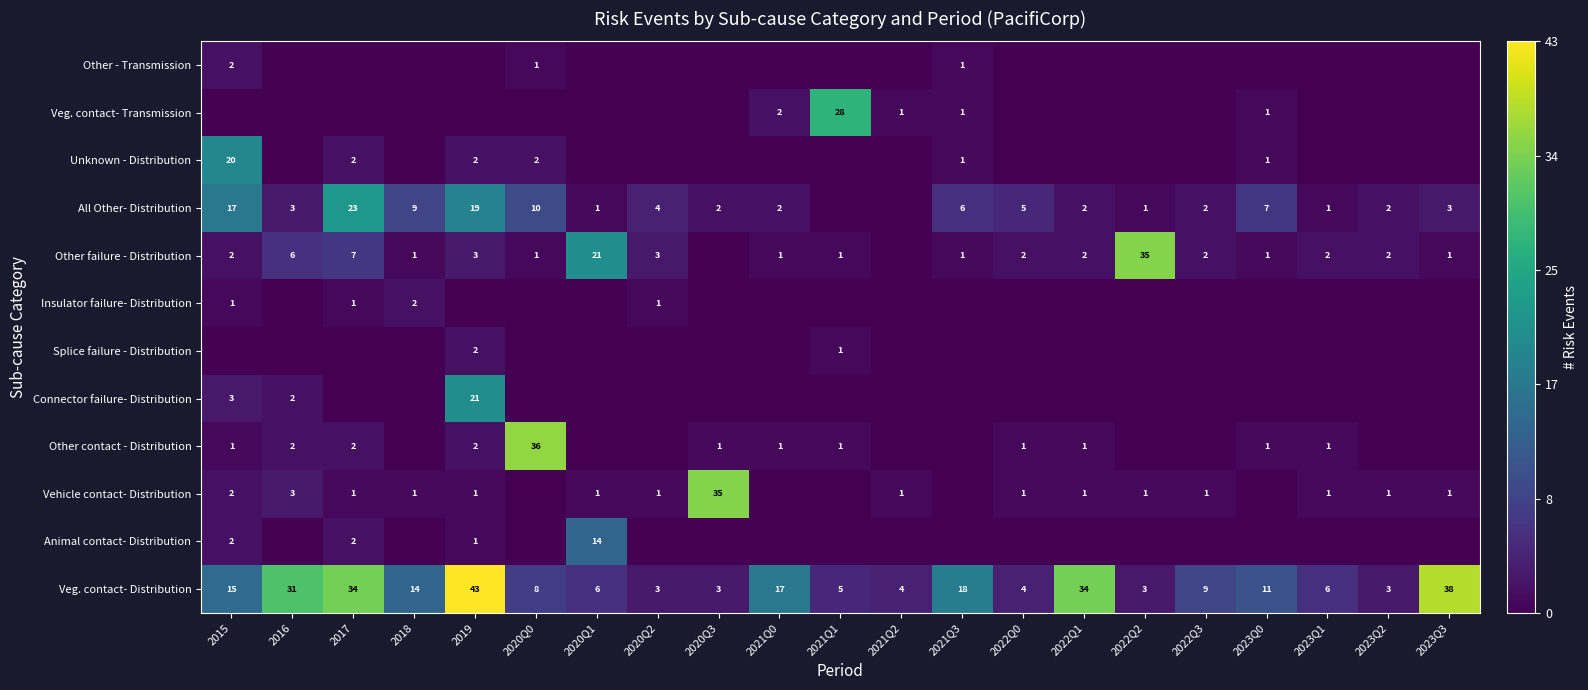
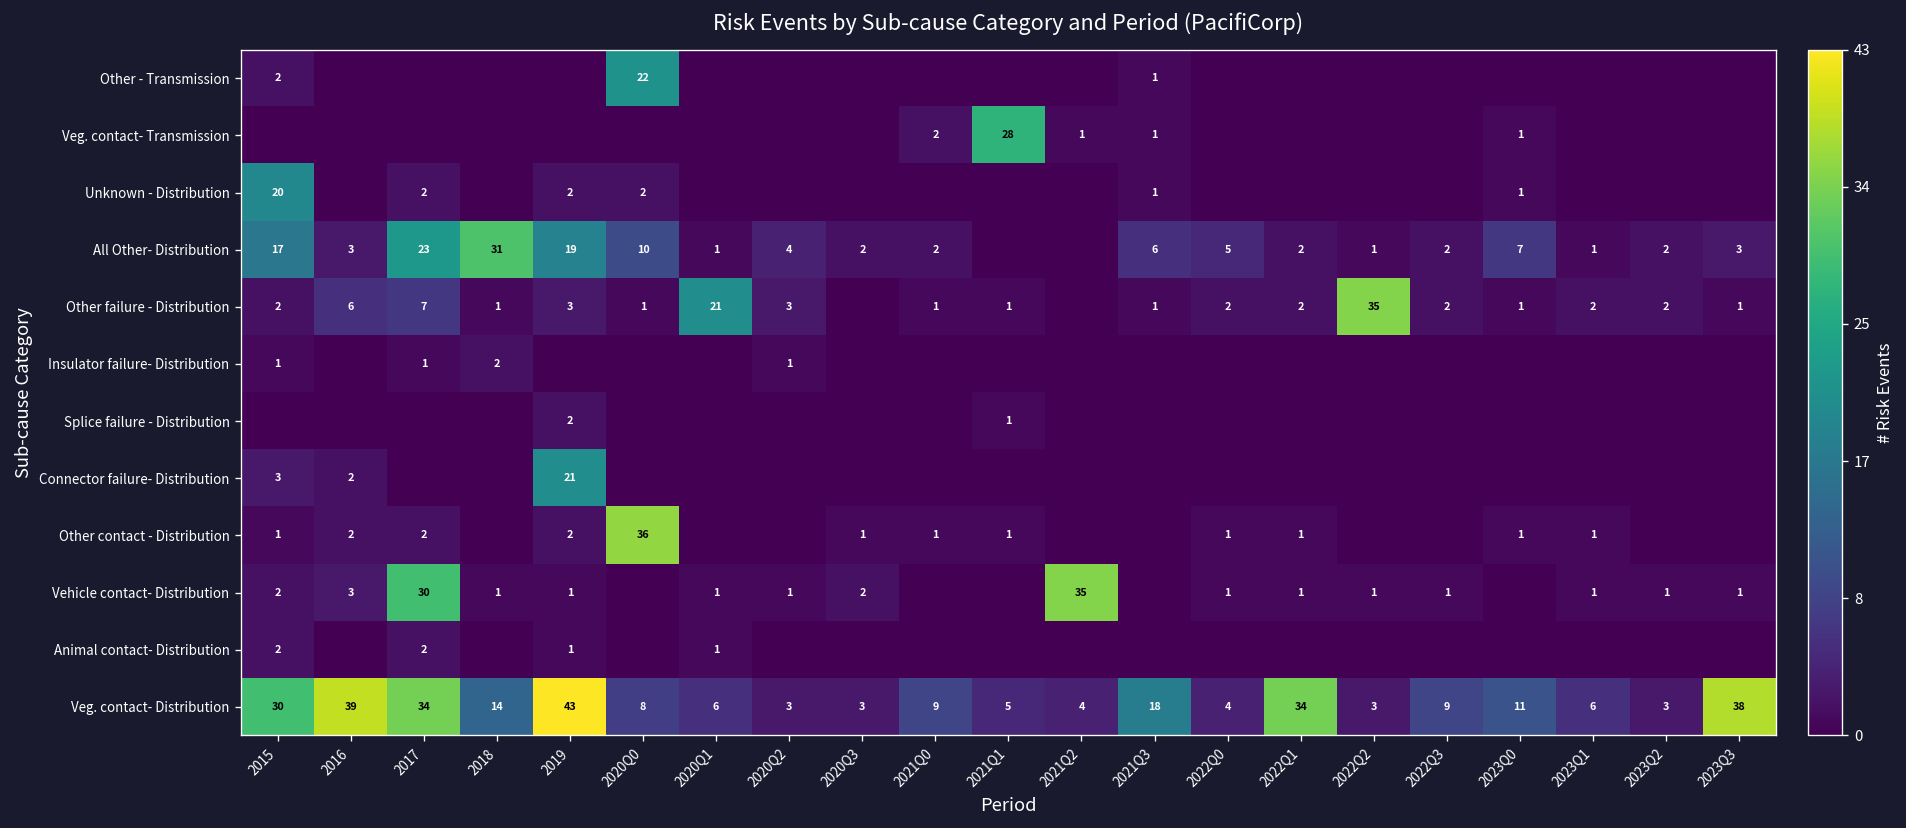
Other - Transmission, 2020Q0: 1 -> 22
All Other- Distribution, 2018: 9 -> 31
Vehicle contact- Distribution, 2017: 1 -> 30
Vehicle contact- Distribution, 2020Q3: 35 -> 2
Vehicle contact- Distribution, 2021Q2: 1 -> 35
Animal contact- Distribution, 2020Q1: 14 -> 1
Veg. contact- Distribution, 2015: 15 -> 30
Veg. contact- Distribution, 2016: 31 -> 39
Veg. contact- Distribution, 2021Q0: 17 -> 9
